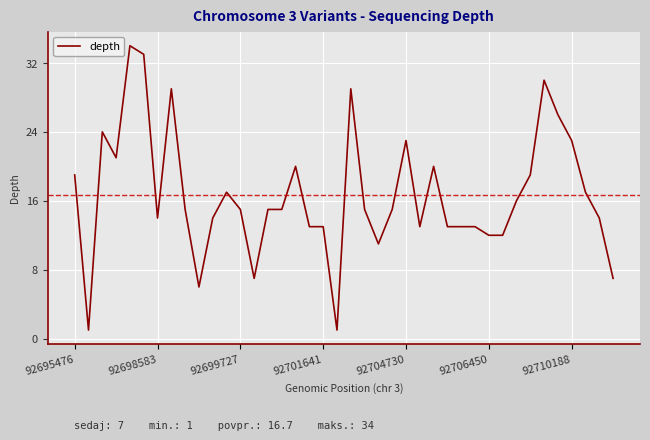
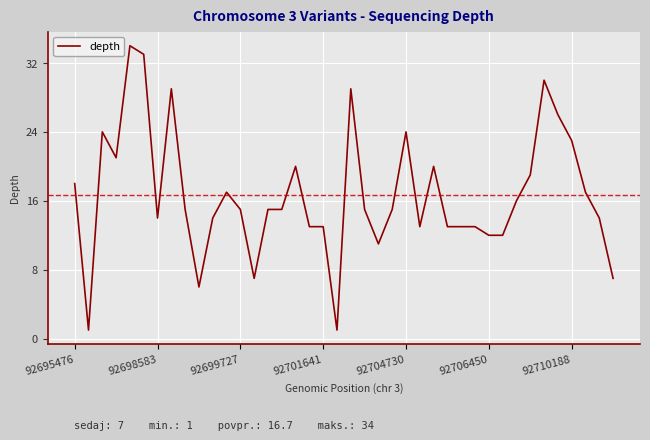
92695476: 19 -> 18
92704730: 23 -> 24
